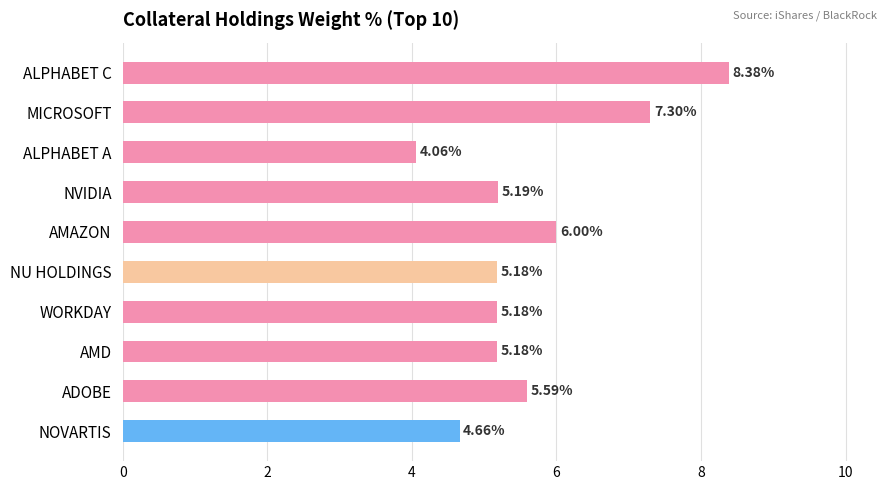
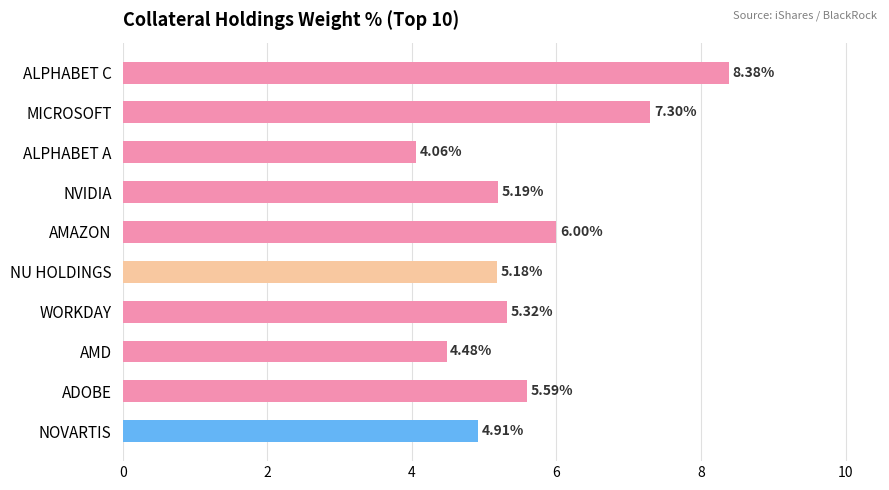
WORKDAY: 5.18% -> 5.32%
AMD: 5.18% -> 4.48%
NOVARTIS: 4.66% -> 4.91%
